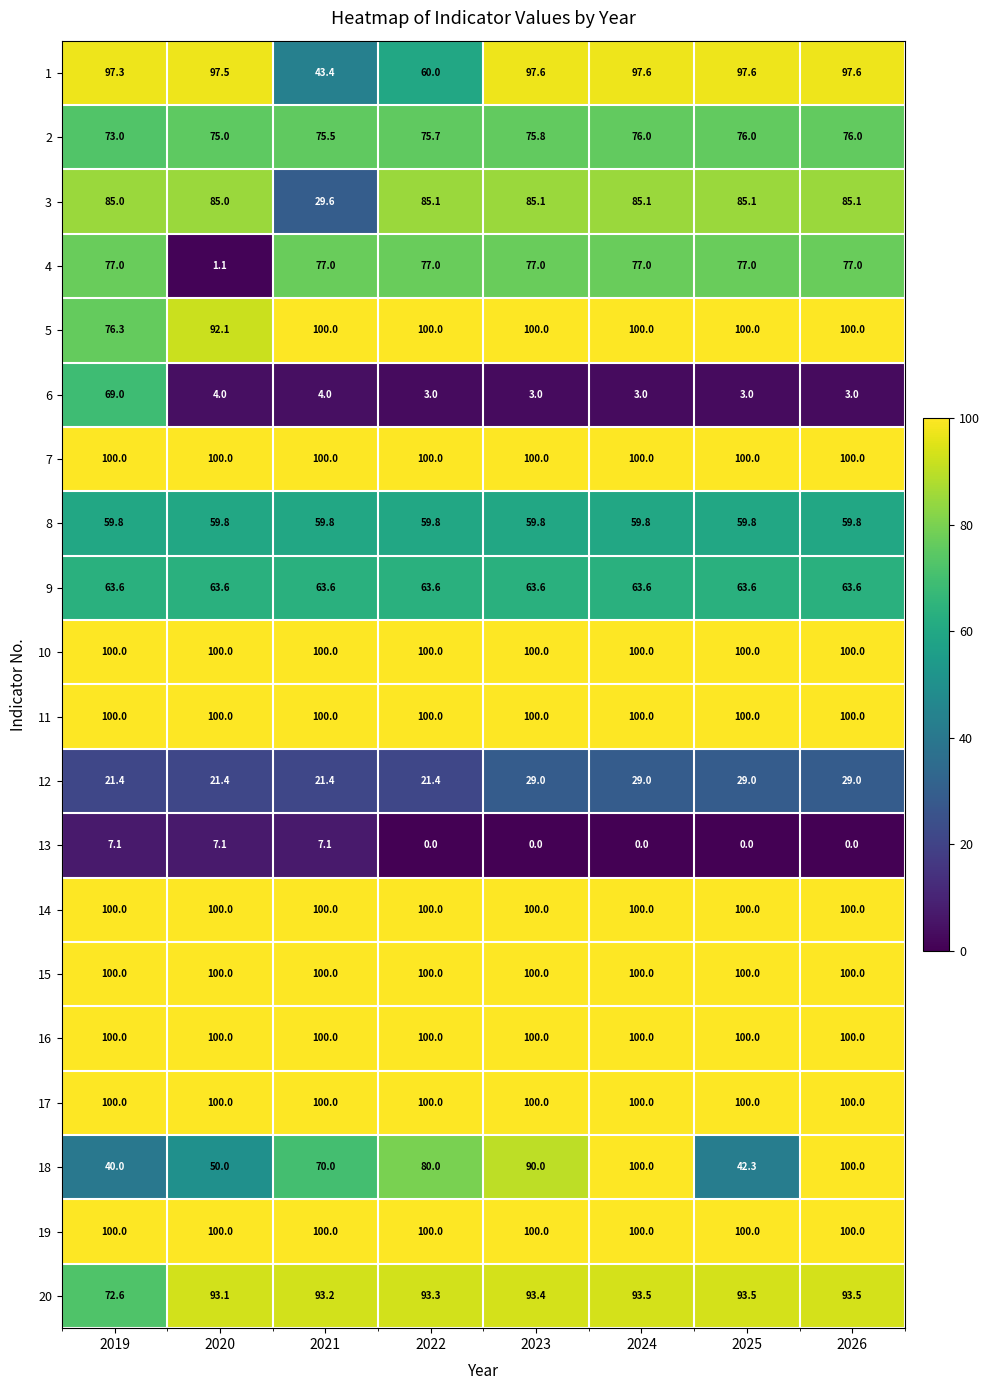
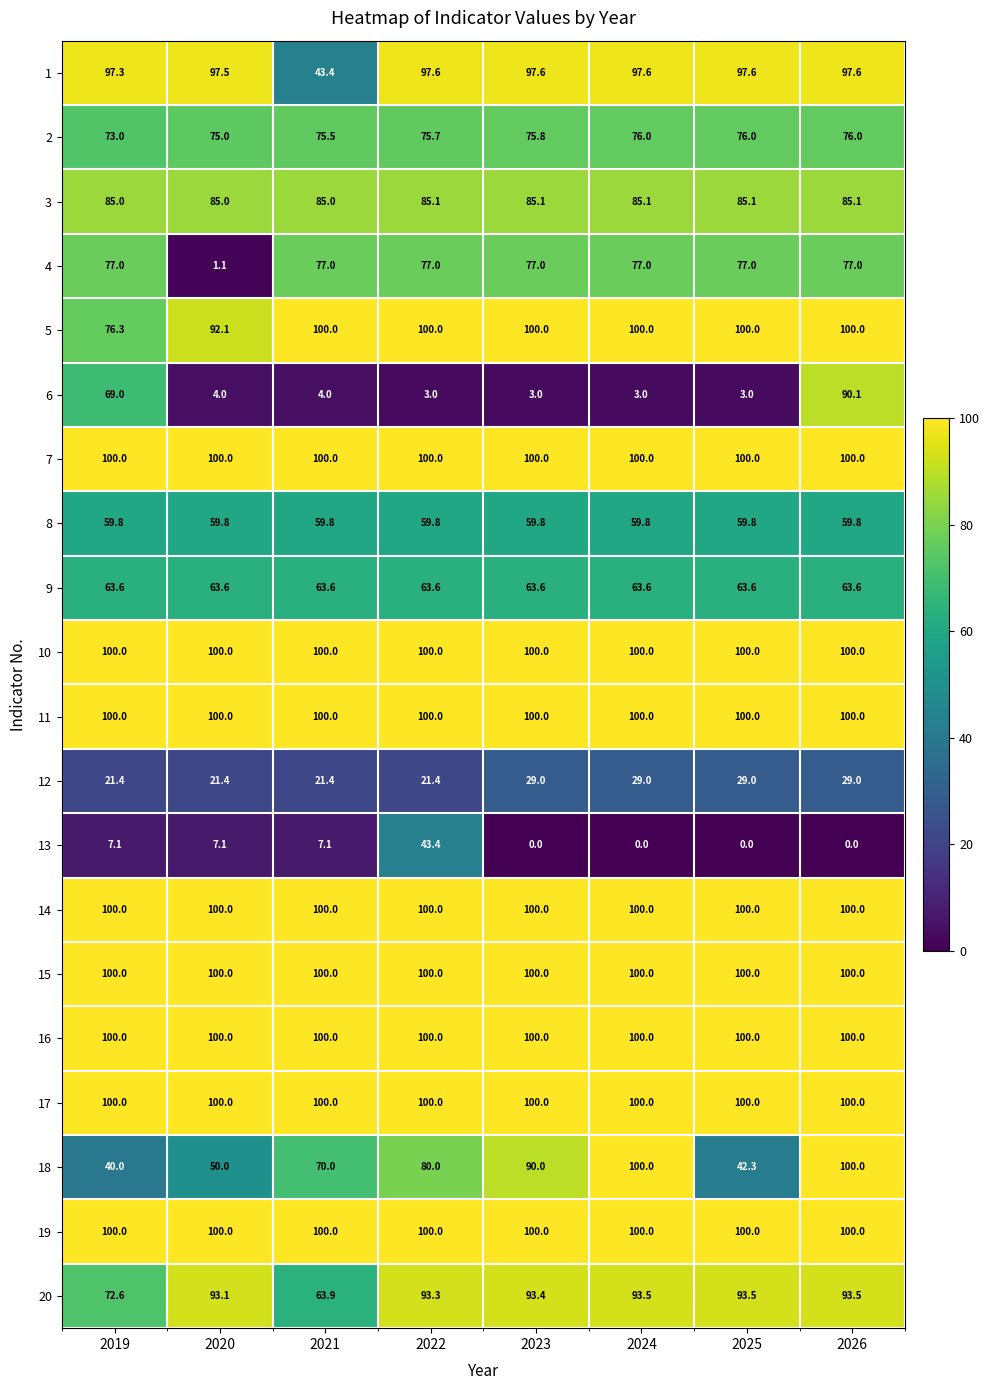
1, 2022: 60.0 -> 97.6
3, 2021: 29.6 -> 85.0
6, 2026: 3.0 -> 90.1
13, 2022: 0.0 -> 43.4
20, 2021: 93.2 -> 63.9
